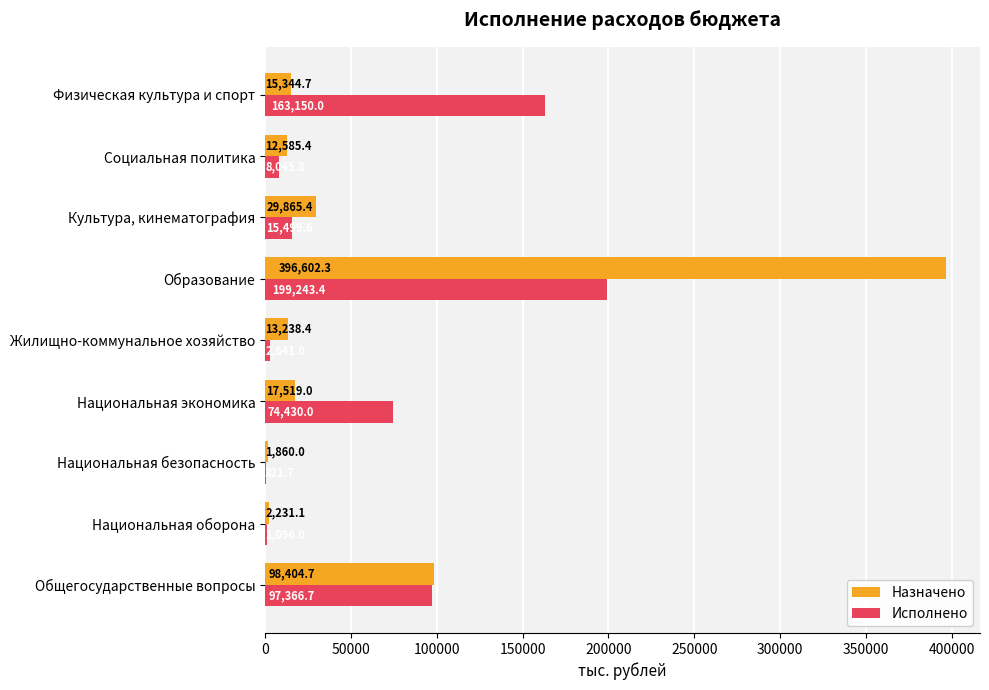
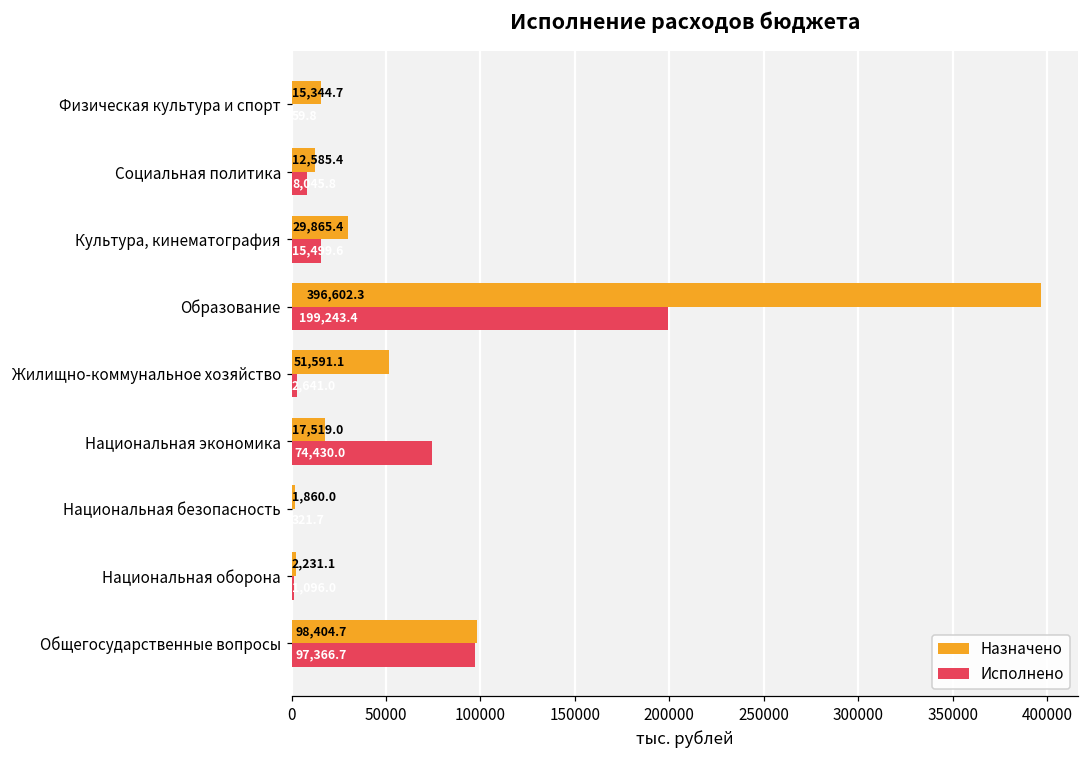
Исполнено, Физическая культура и спорт: 163000 -> 0
Назначено, Жилищно-коммунальное хозяйство: 13,238.4 -> 51,591.1
